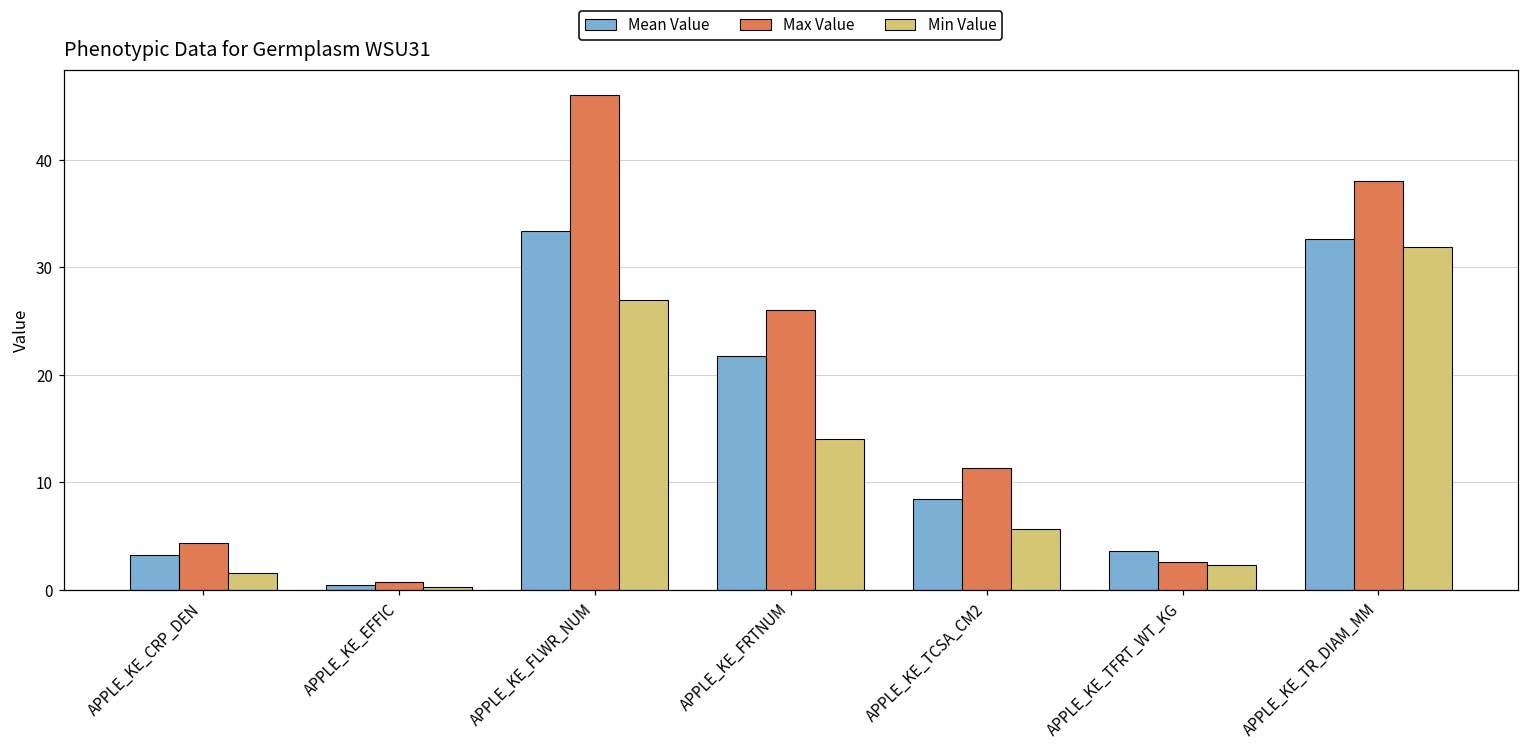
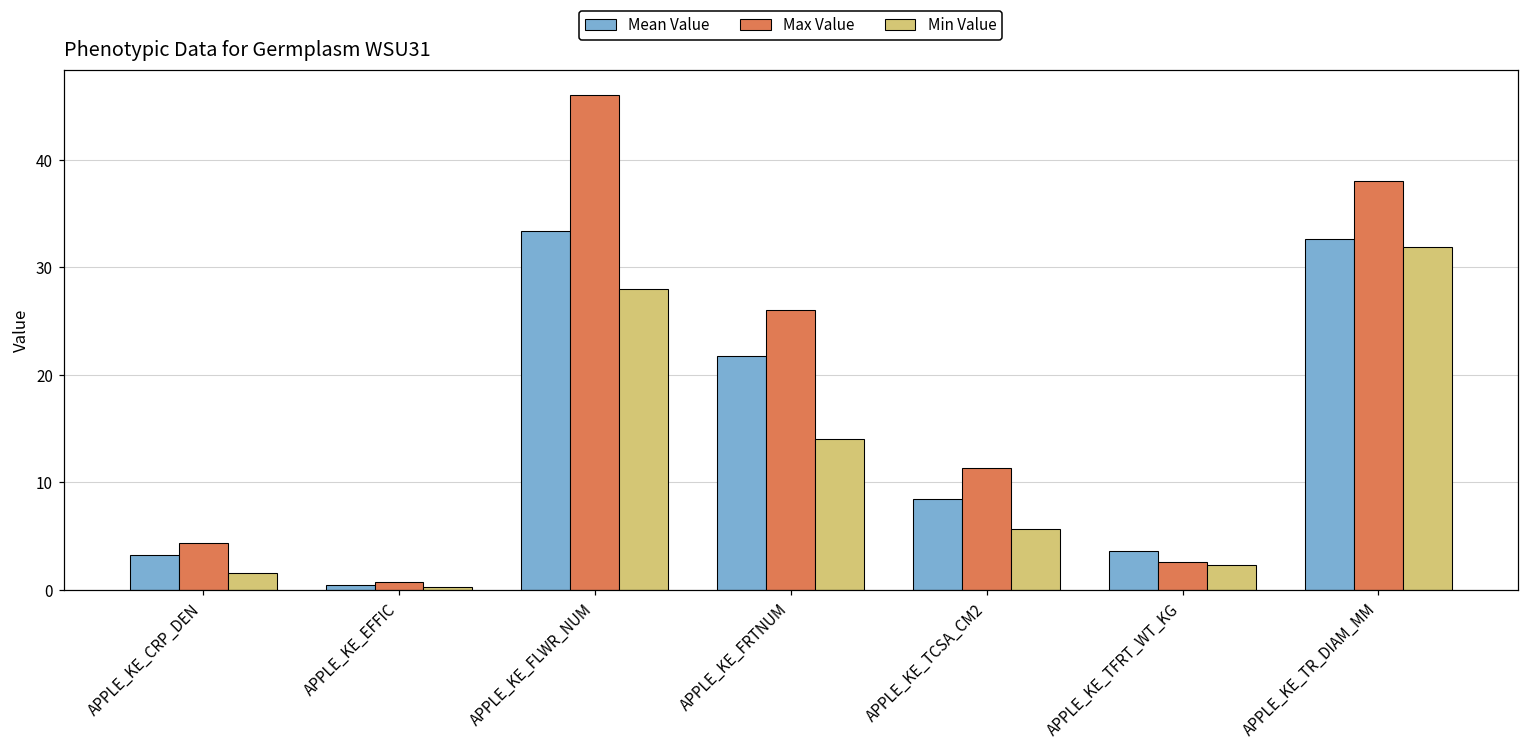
Min Value, APPLE_KE_FLWR_NUM: 27 -> 28
